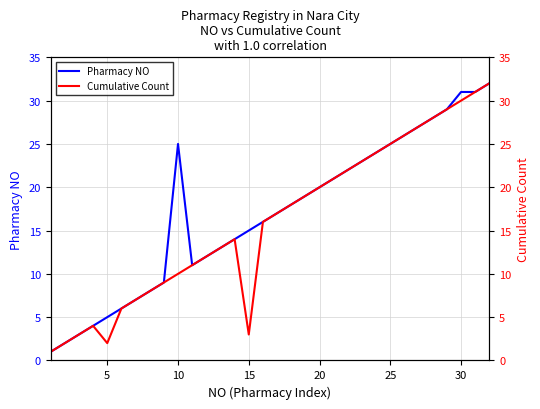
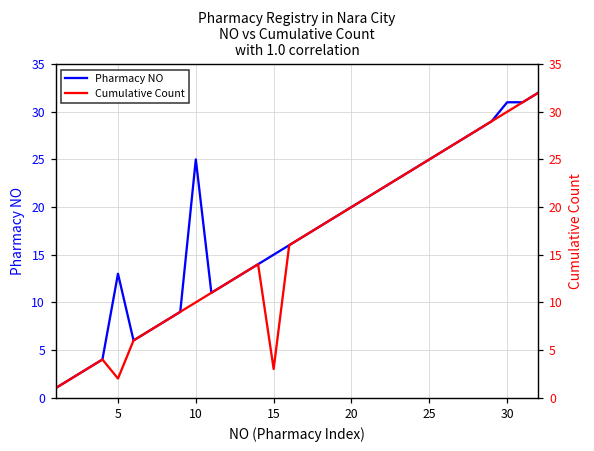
Pharmacy NO, 5: 5 -> 13
